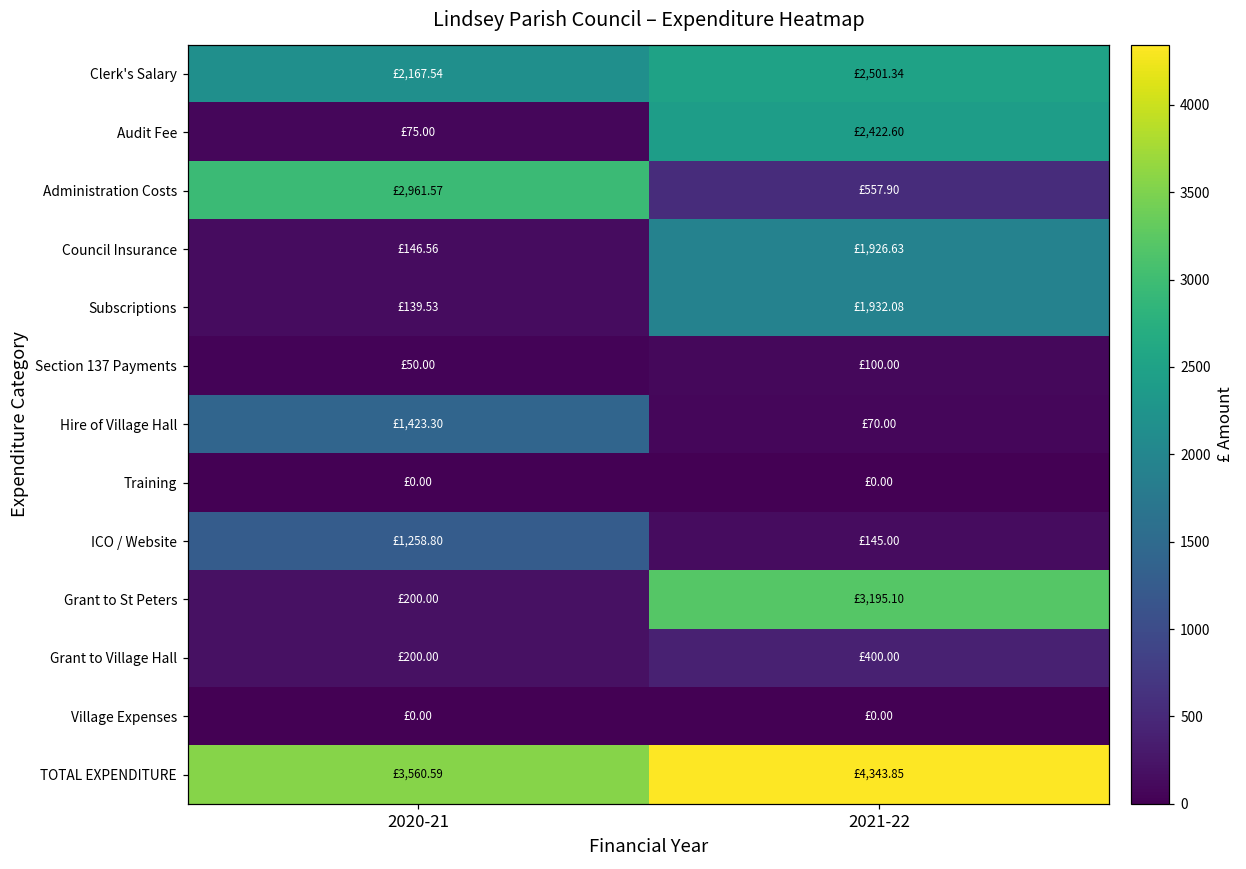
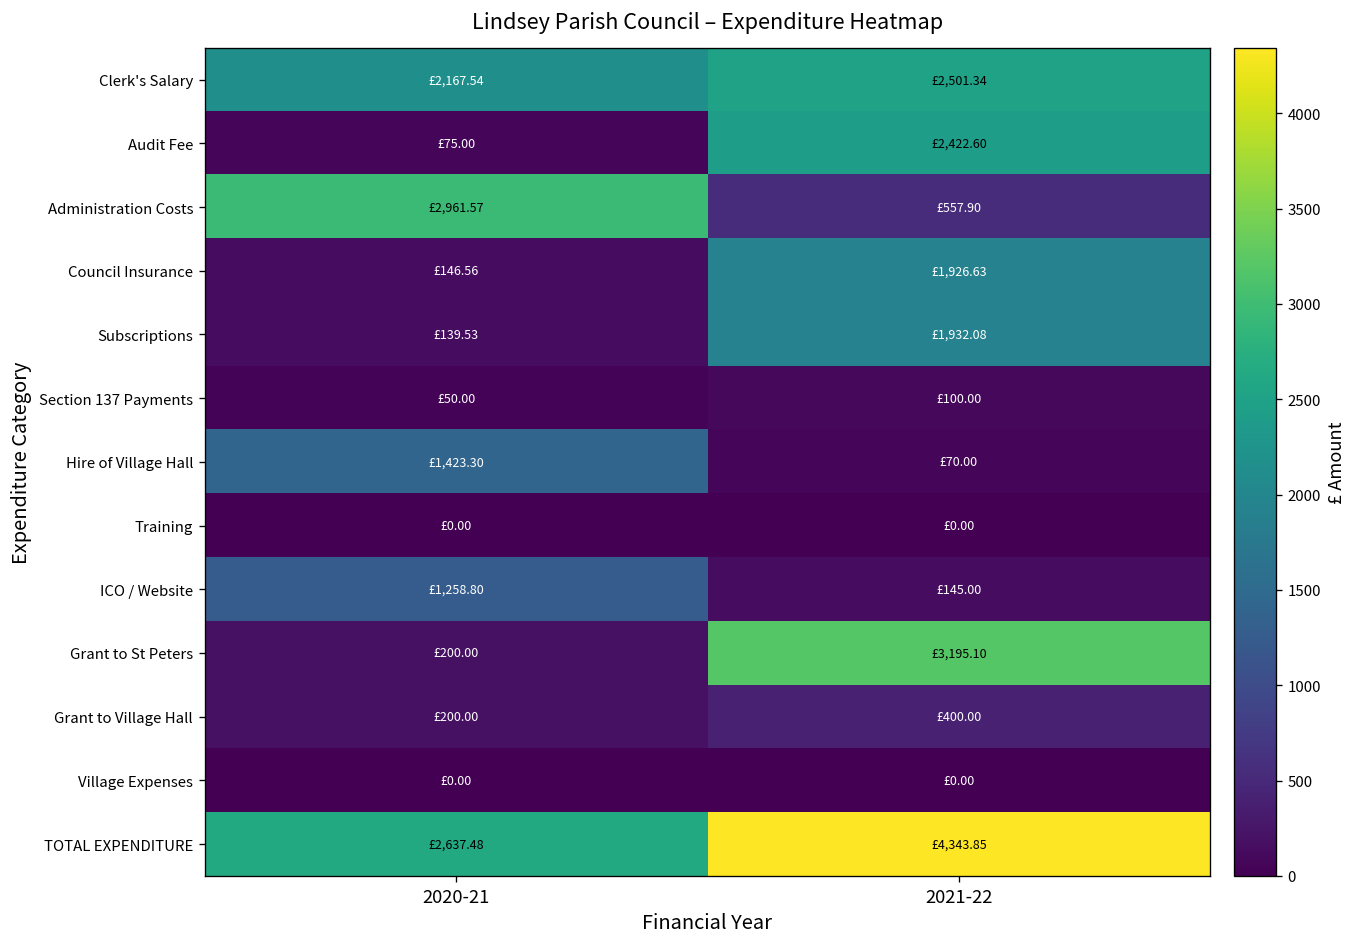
TOTAL EXPENDITURE, 2020-21: £3,560.59 -> £2,637.48
